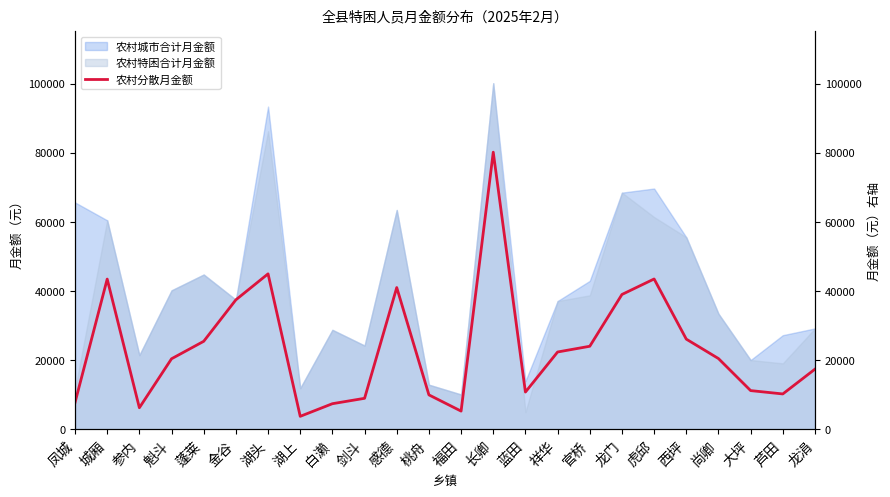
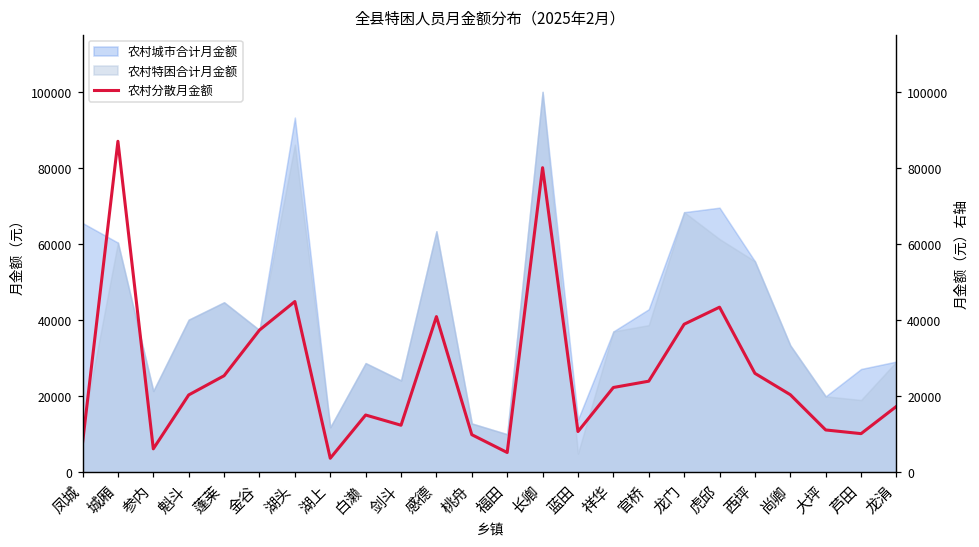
农村分散月金额, 城厢: 43000 -> 87000
农村分散月金额, 白濑: 7000 -> 15000
农村分散月金额, 剑斗: 9000 -> 12000
